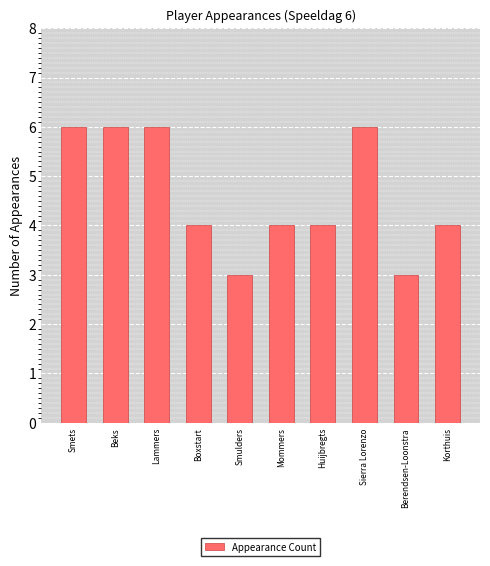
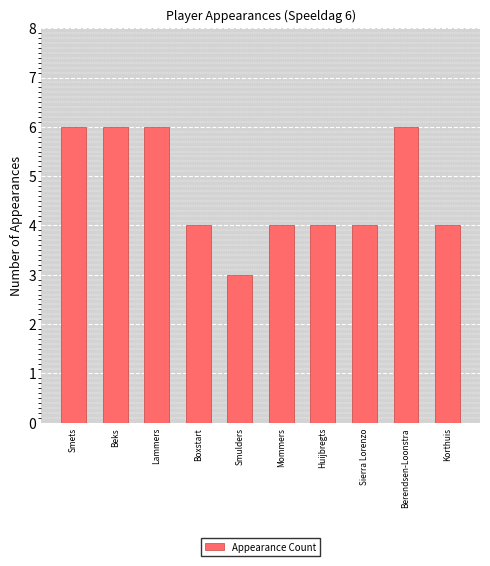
Sierra Lorenzo: 6 -> 4
Berendsen-Loonstra: 3 -> 6
